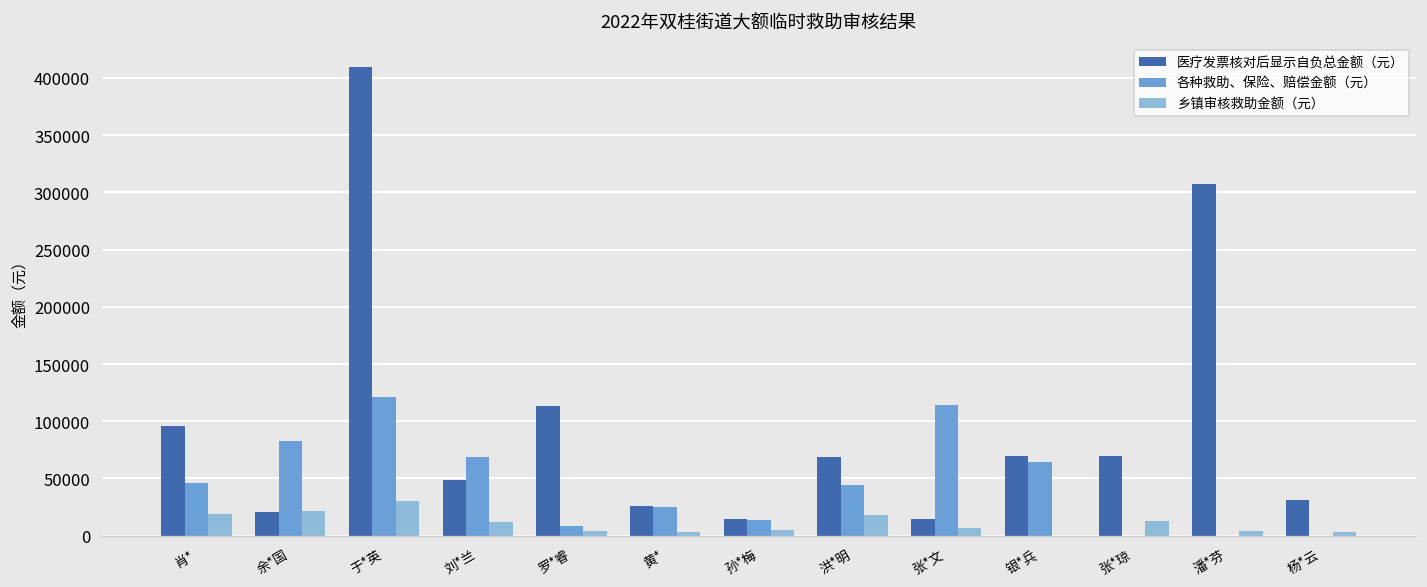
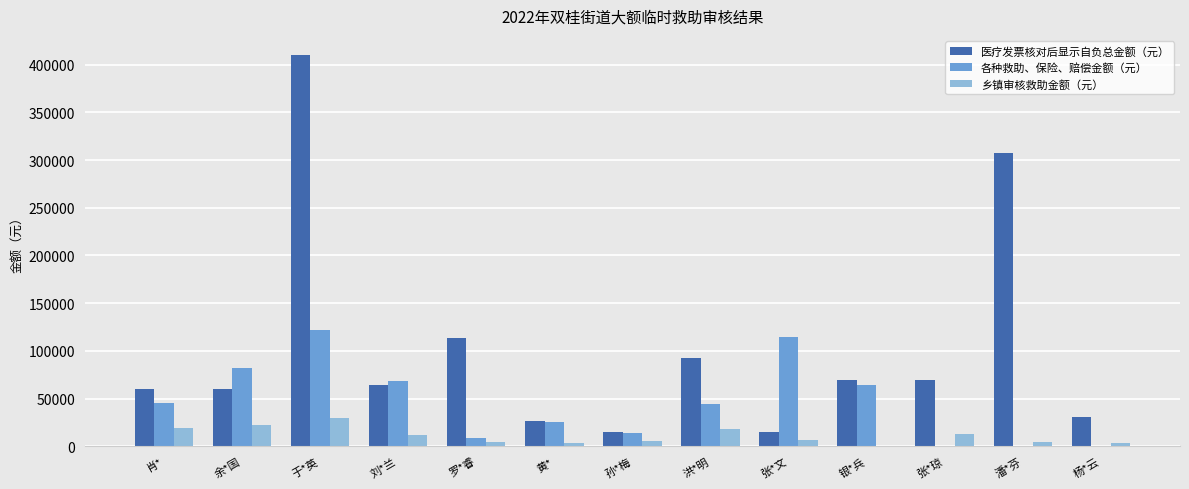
医疗发票核对后显示自负总金额（元）, 肖*: 100000 -> 60000
医疗发票核对后显示自负总金额（元）, 余*国: 20000 -> 60000
医疗发票核对后显示自负总金额（元）, 刘*兰: 50000 -> 60000
医疗发票核对后显示自负总金额（元）, 洪*明: 70000 -> 90000
